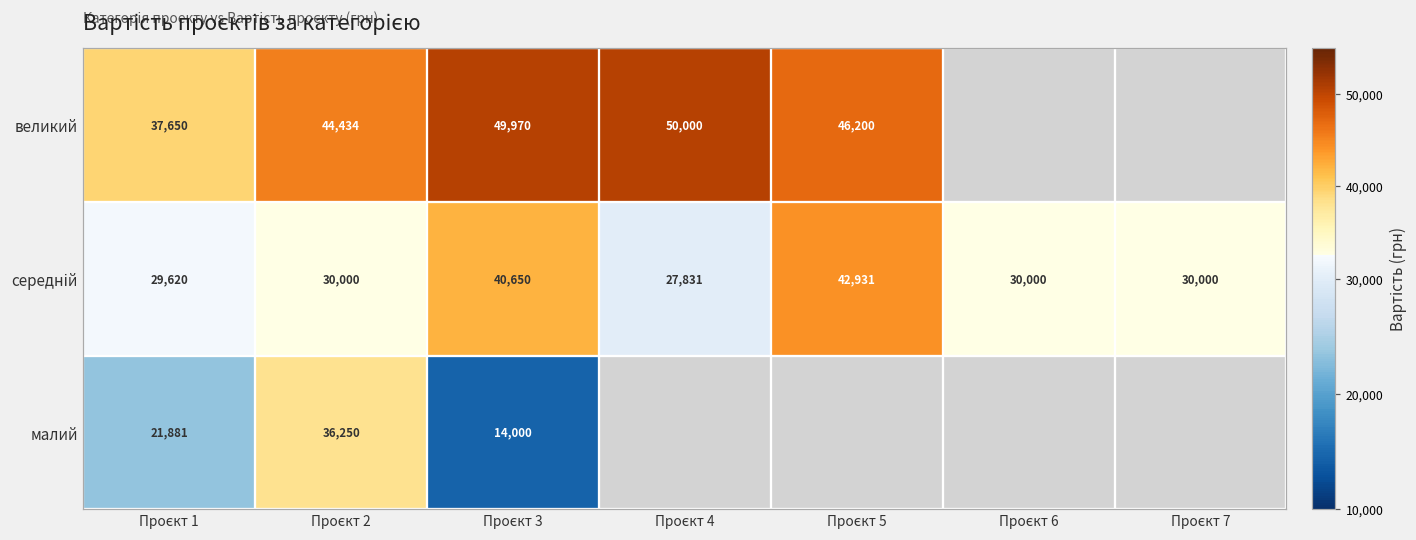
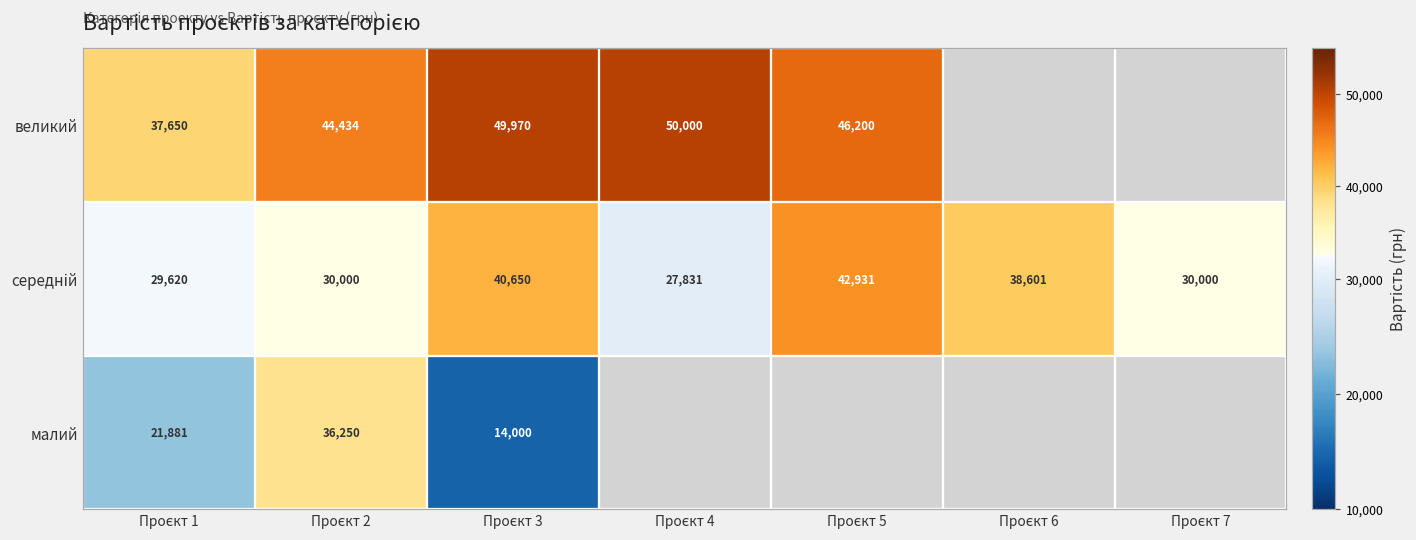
середній, Проєкт 6: 30,000 -> 38,601
